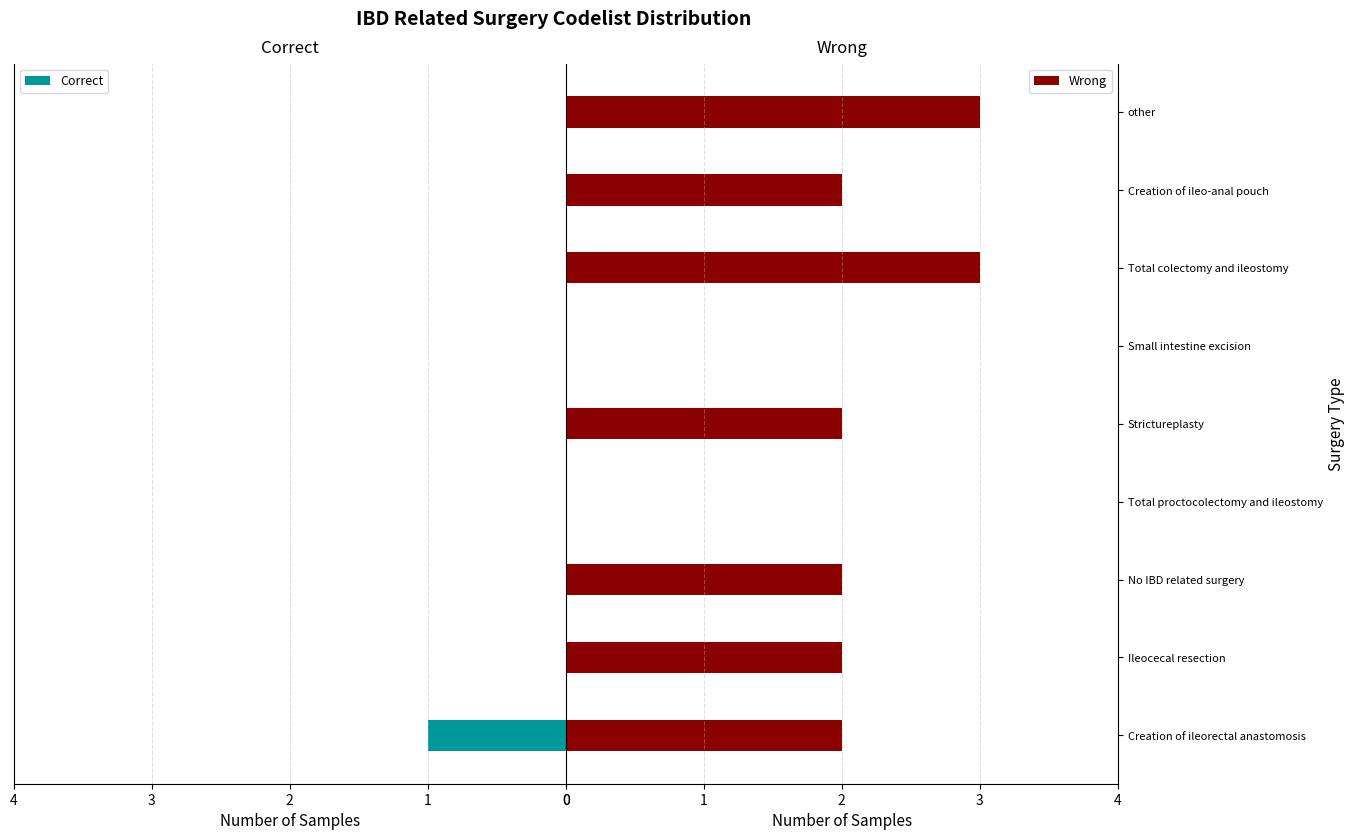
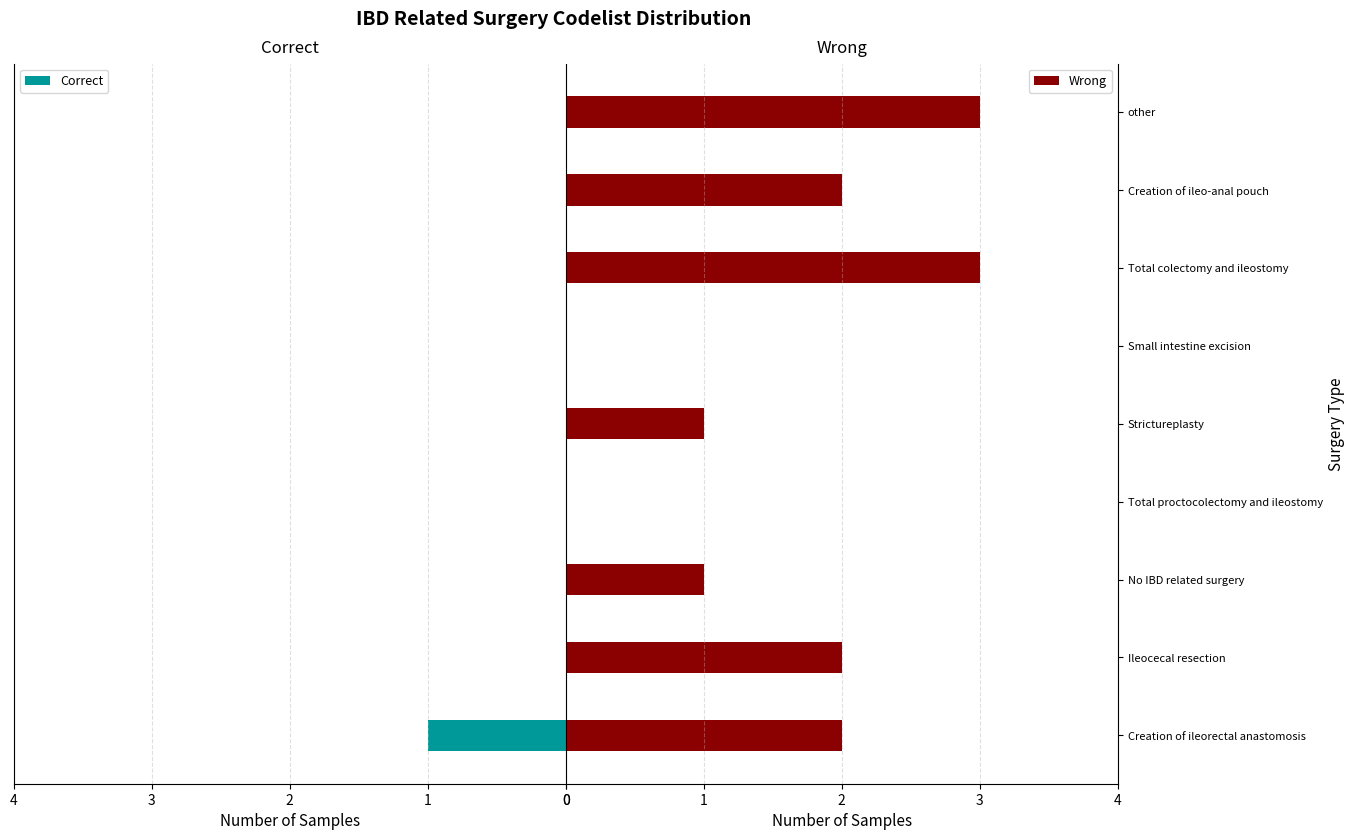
Wrong, Strictureplasty: 2 -> 1
Wrong, No IBD related surgery: 2 -> 1
